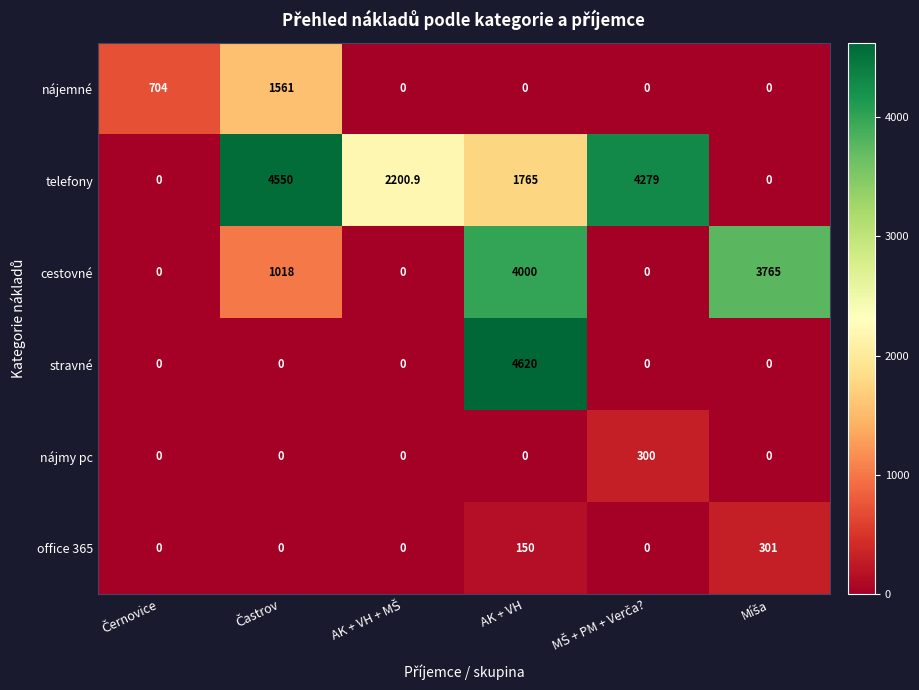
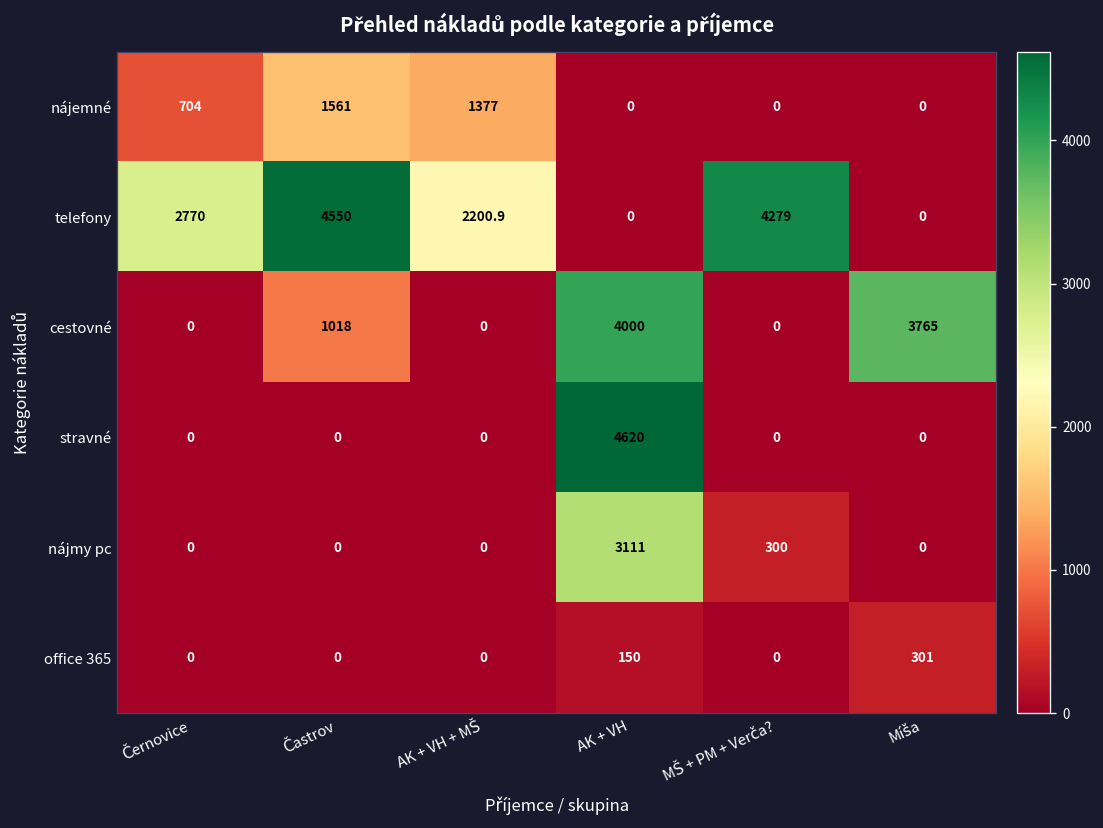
nájemné, AK + VH + MŠ: 0 -> 1377
telefony, Černovice: 0 -> 2770
telefony, AK + VH: 1765 -> 0
nájmy pc, AK + VH: 0 -> 3111
